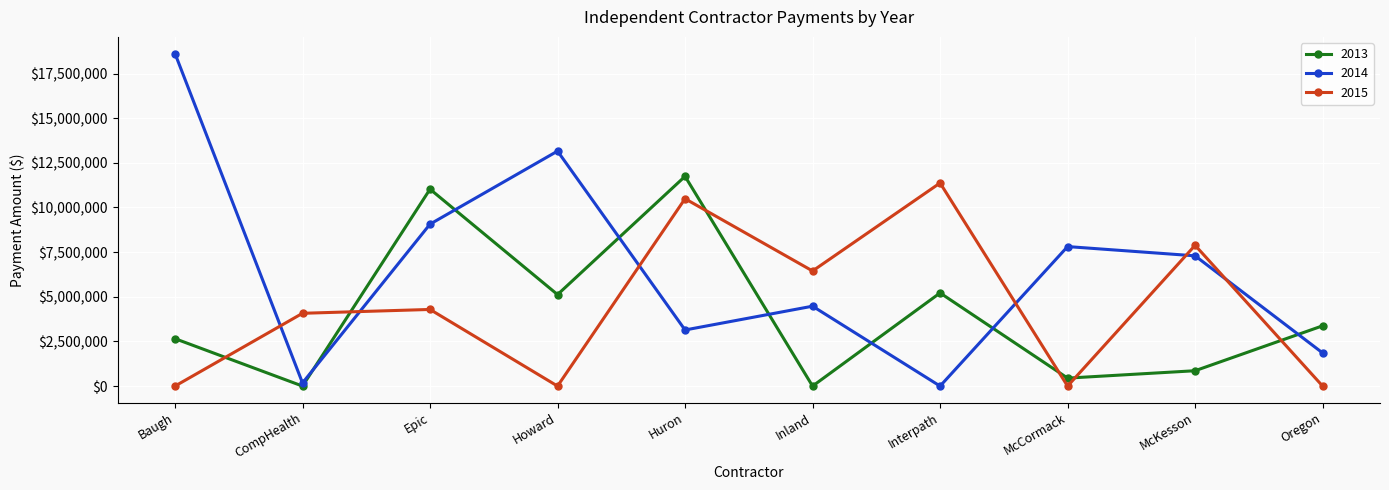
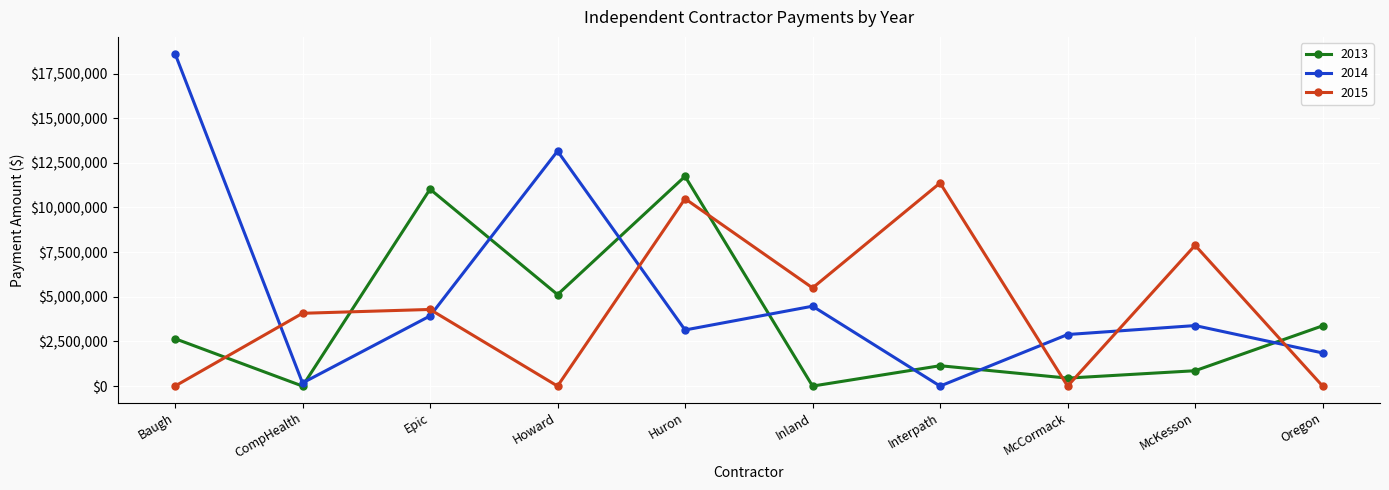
2014, Epic: $9,100,000 -> $3,900,000
2015, Inland: $6,400,000 -> $5,500,000
2013, Interpath: $5,200,000 -> $1,100,000
2014, McCormack: $7,800,000 -> $2,900,000
2014, McKesson: $7,300,000 -> $3,400,000
